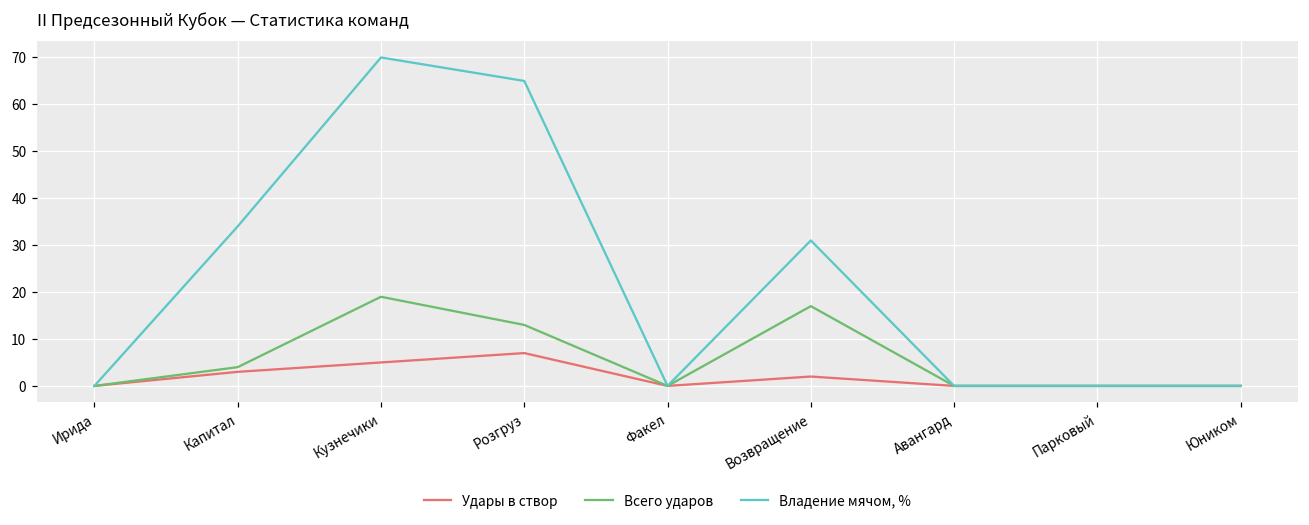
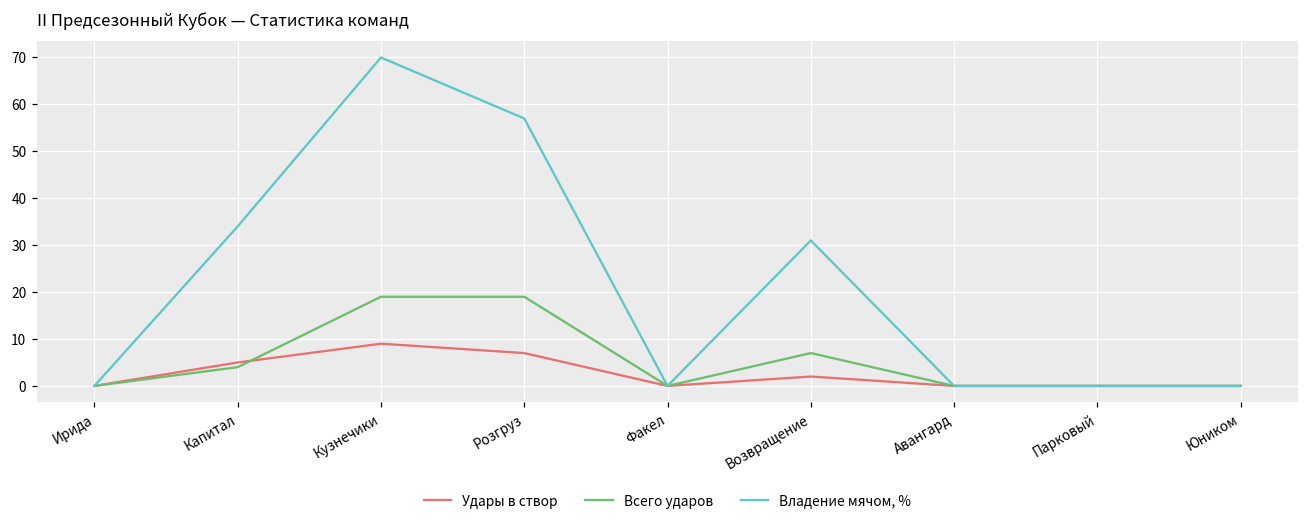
Удары в створ, Капитал: 3 -> 5
Удары в створ, Кузнечики: 5 -> 9
Всего ударов, Розгруз: 13 -> 19
Владение мячом, %, Розгруз: 65 -> 57
Всего ударов, Возвращение: 17 -> 7
